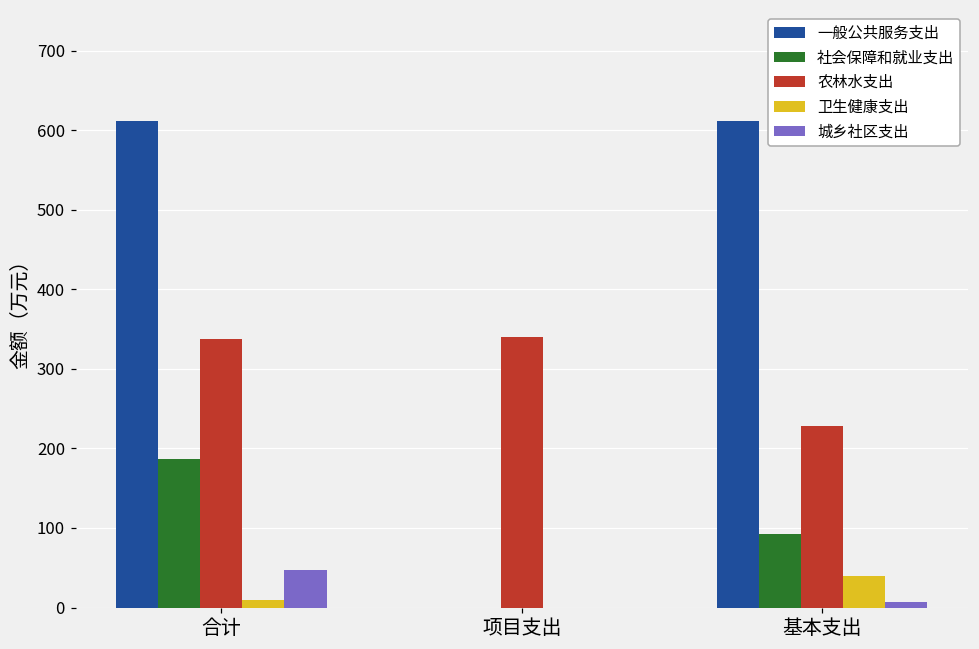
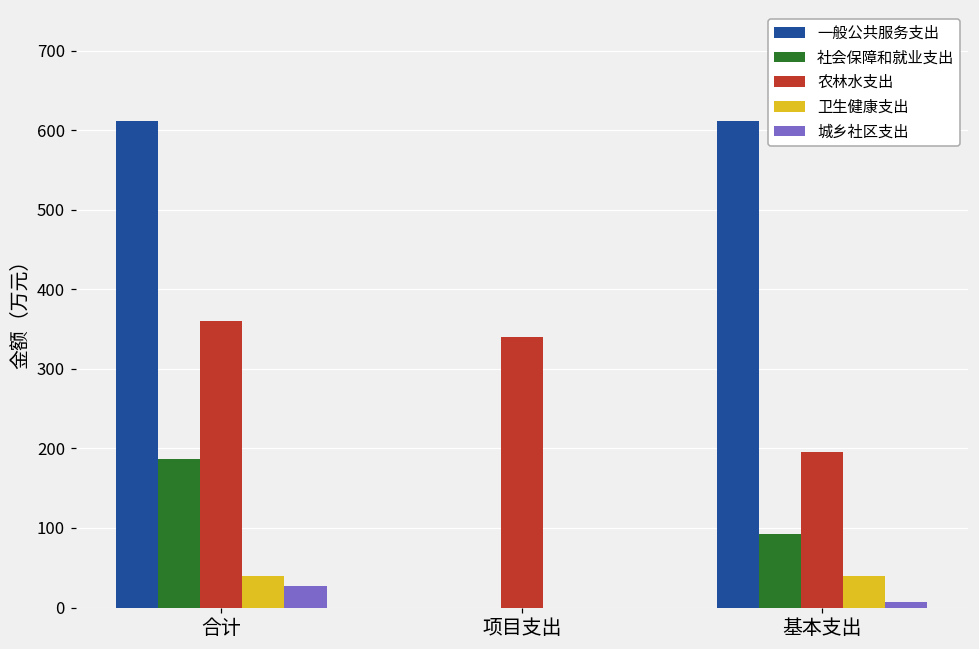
农林水支出, 合计: 340 -> 360
卫生健康支出, 合计: 10 -> 40
城乡社区支出, 合计: 50 -> 30
农林水支出, 基本支出: 230 -> 200
